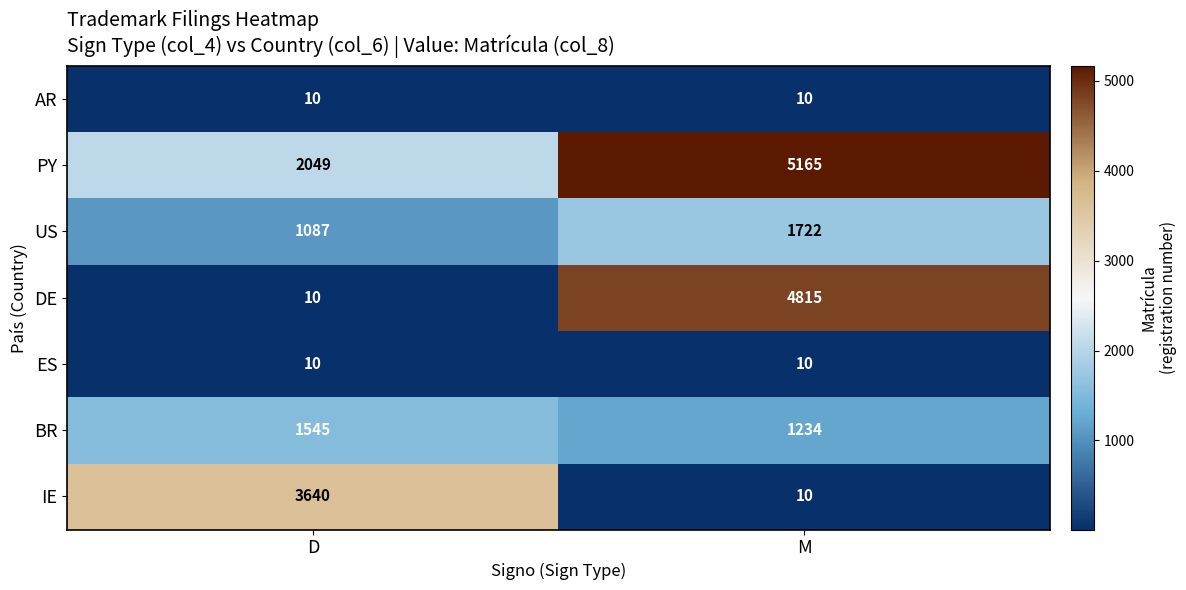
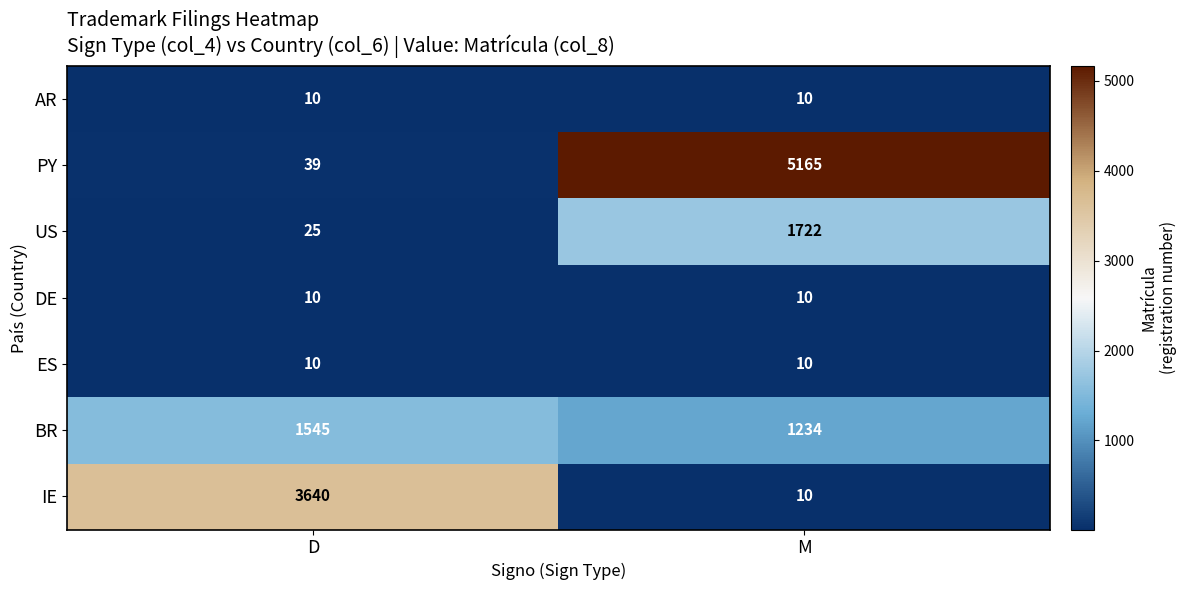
PY, D: 2049 -> 39
US, D: 1087 -> 25
DE, M: 4815 -> 10
